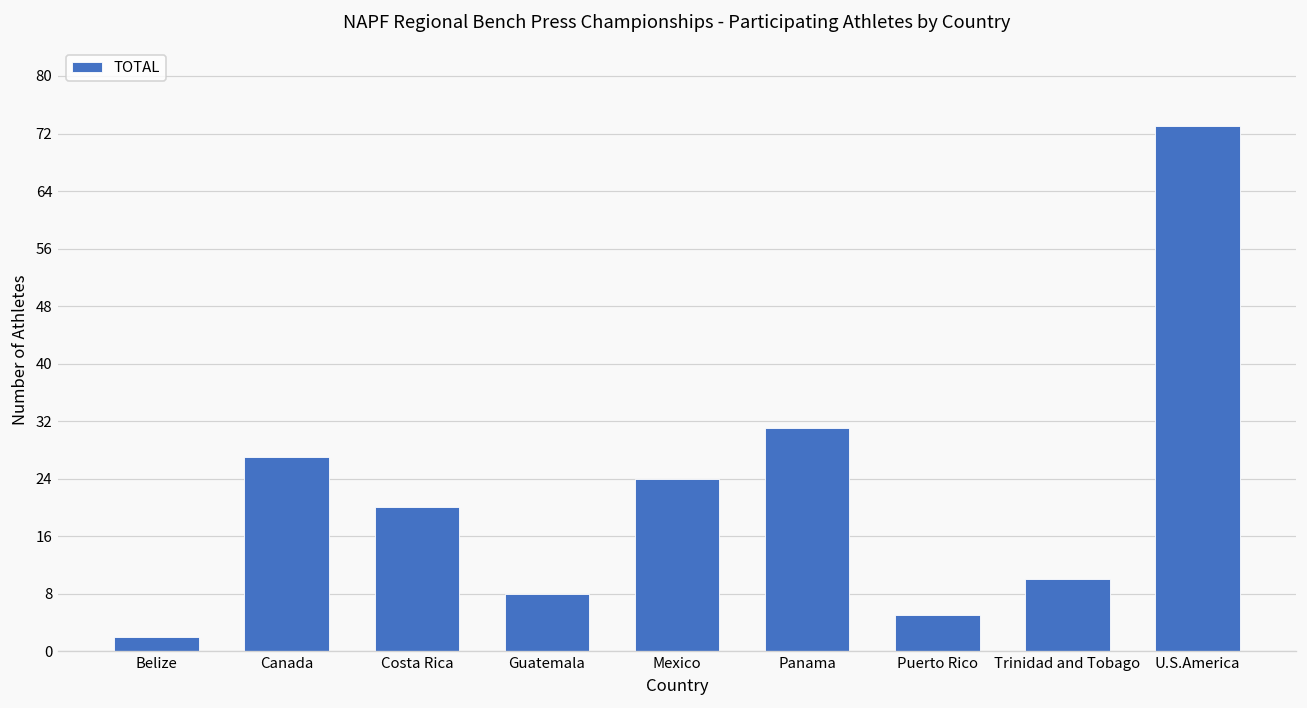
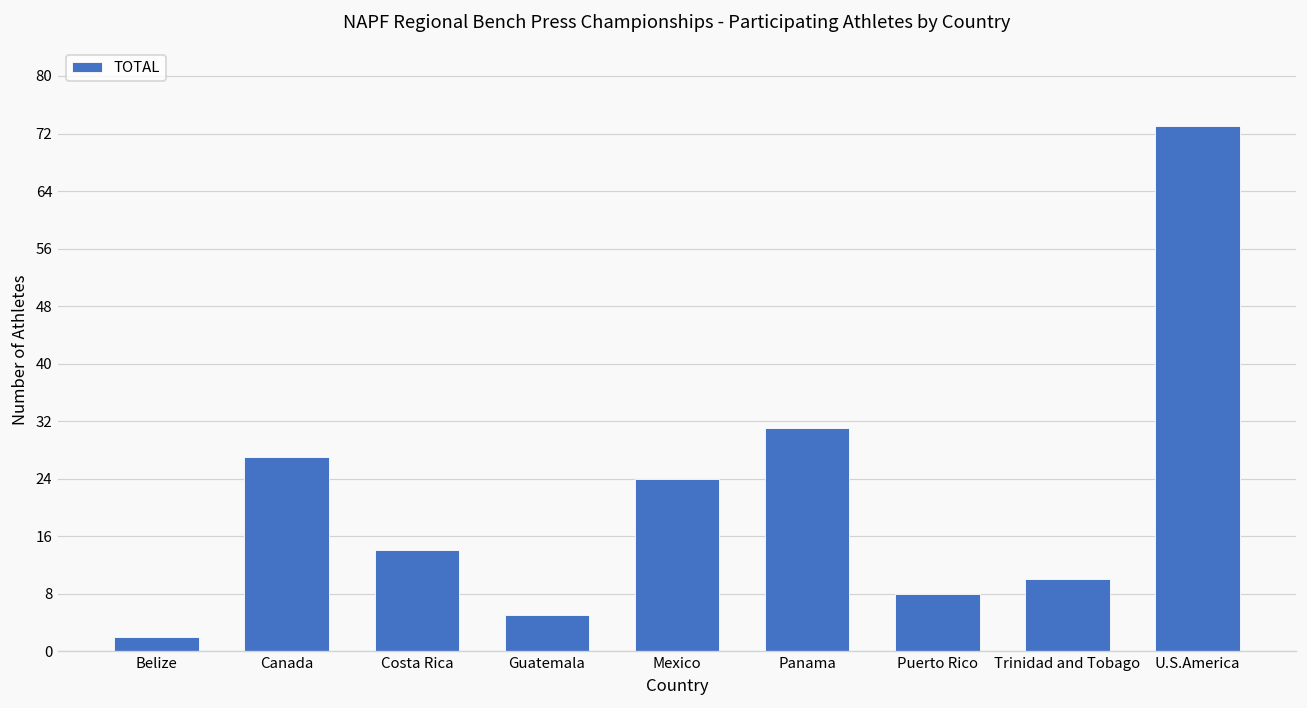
Costa Rica: 20 -> 14
Guatemala: 8 -> 5
Puerto Rico: 5 -> 8
